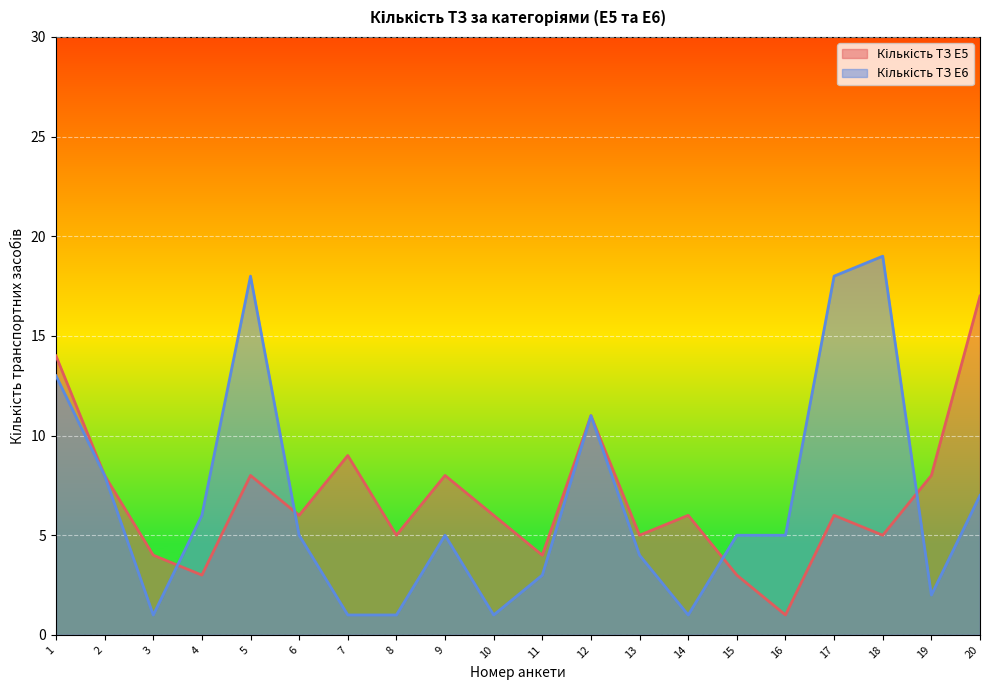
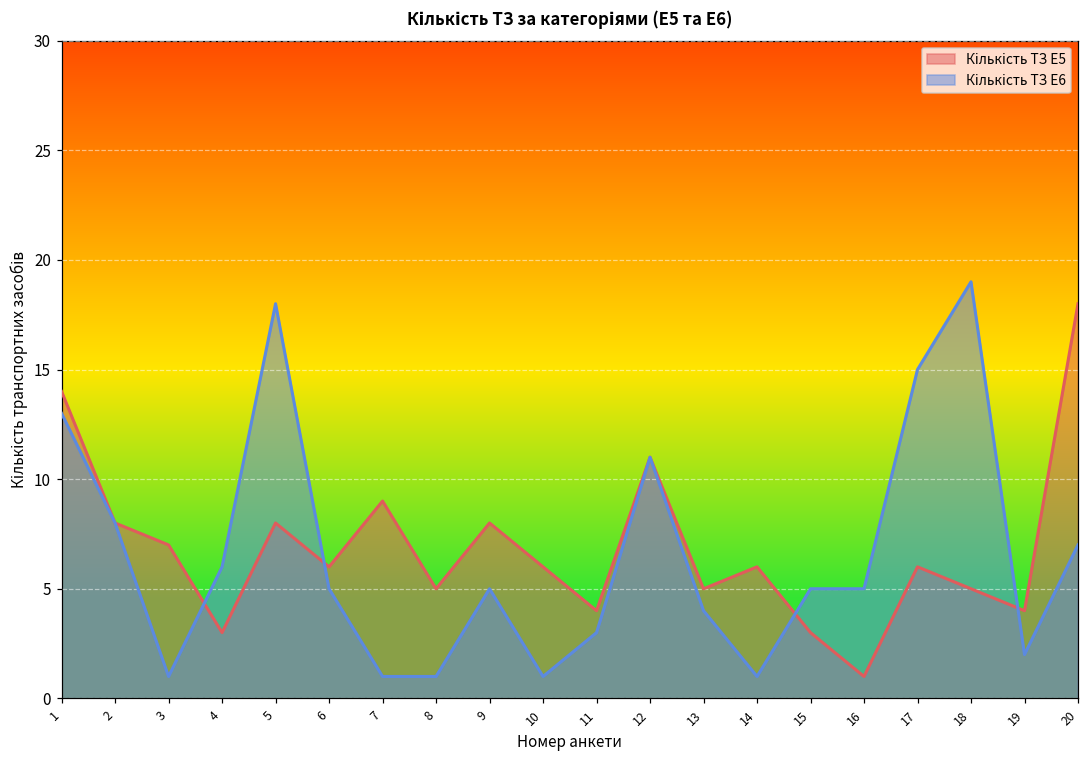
Кількість ТЗ E5, 3: 4 -> 7
Кількість ТЗ E6, 17: 18 -> 15
Кількість ТЗ E5, 19: 8 -> 4
Кількість ТЗ E5, 20: 17 -> 18
